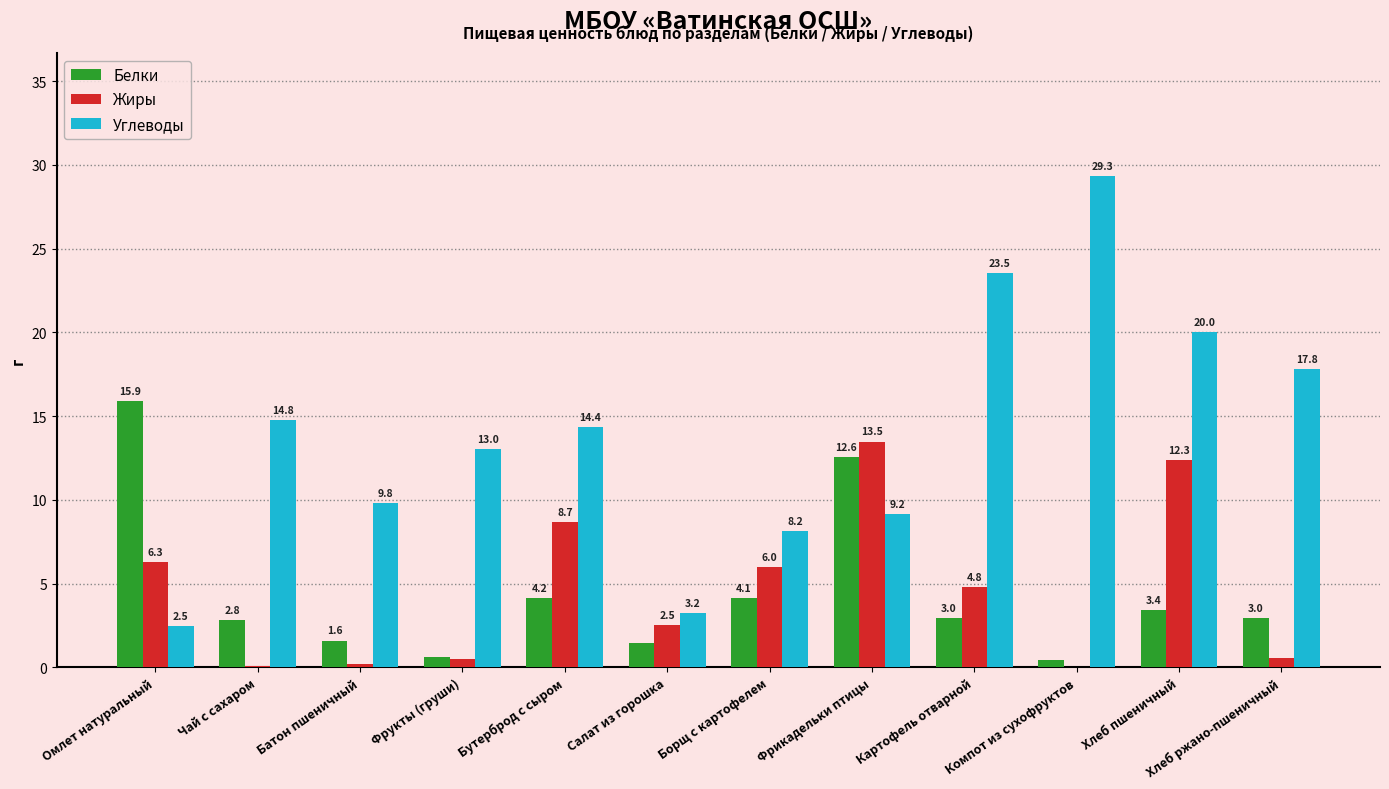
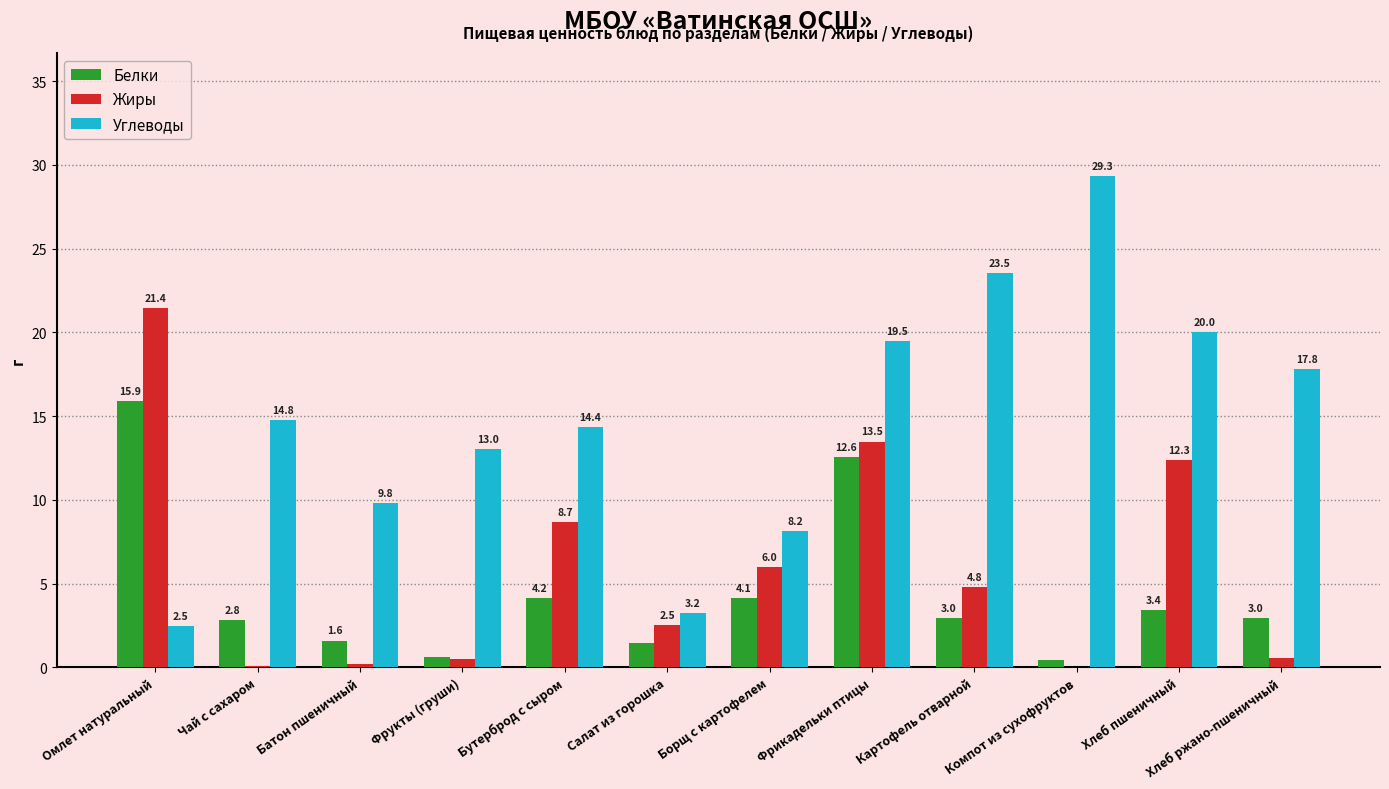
Жиры, Омлет натуральный: 6.3 -> 21.4
Углеводы, Фрикадельки птицы: 9.2 -> 19.5
